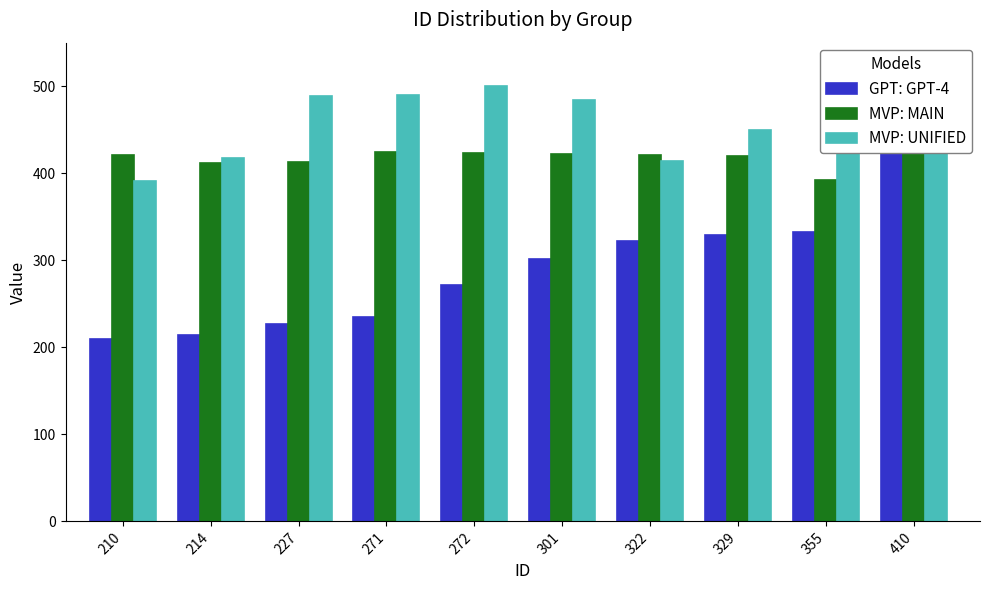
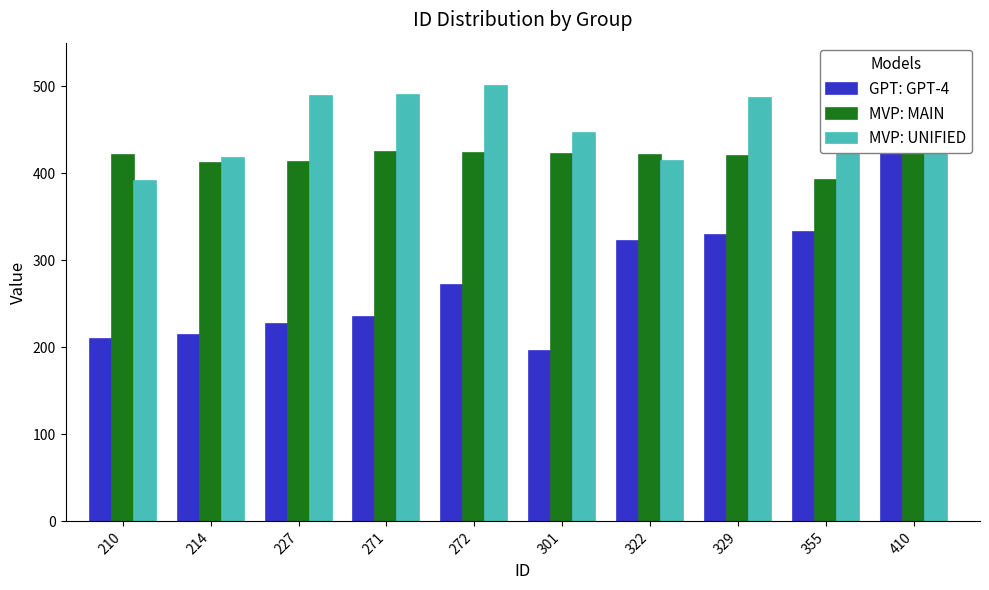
GPT: GPT-4, 301: 300 -> 200
MVP: UNIFIED, 301: 480 -> 450
MVP: UNIFIED, 329: 450 -> 490
